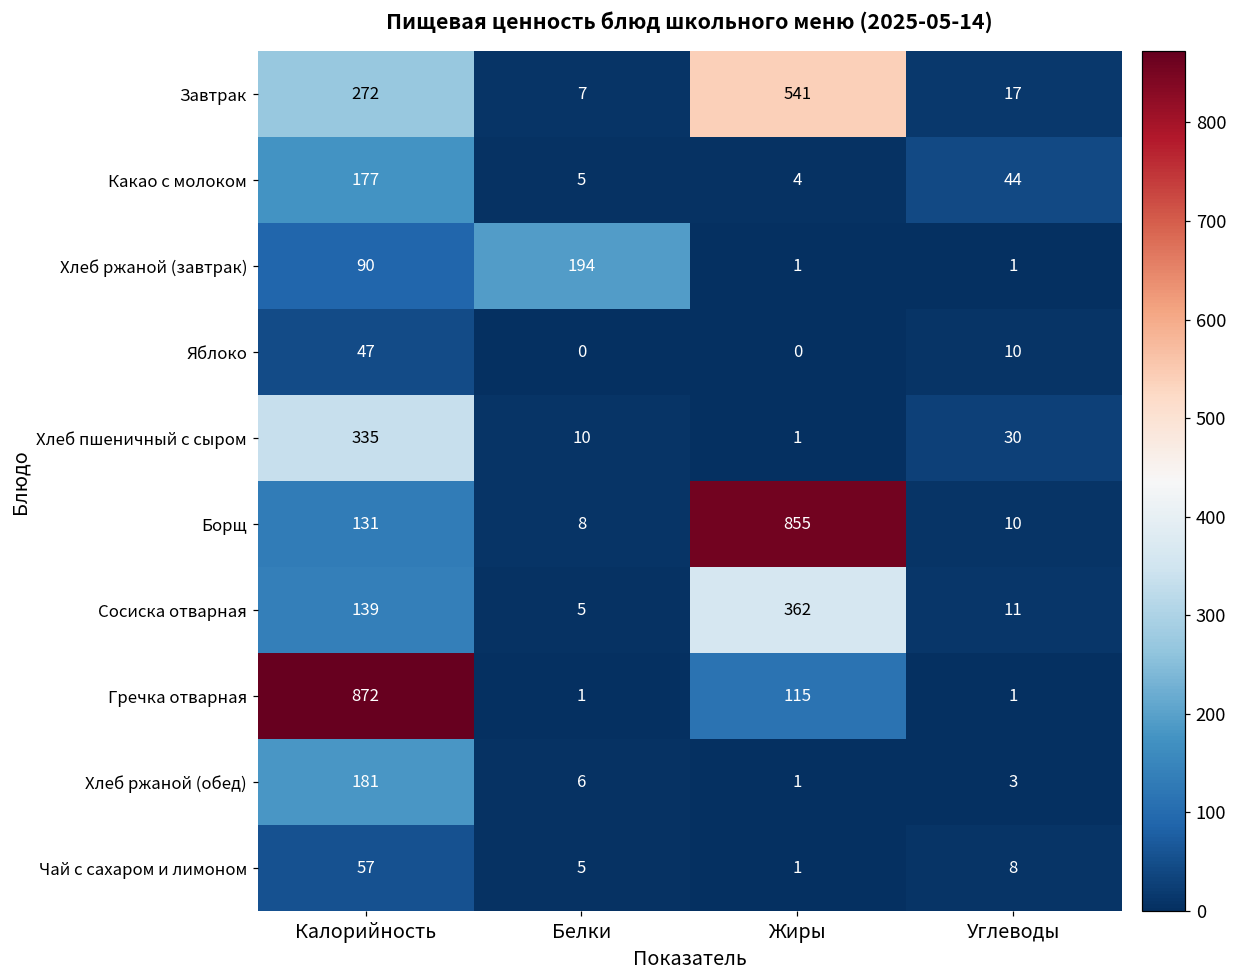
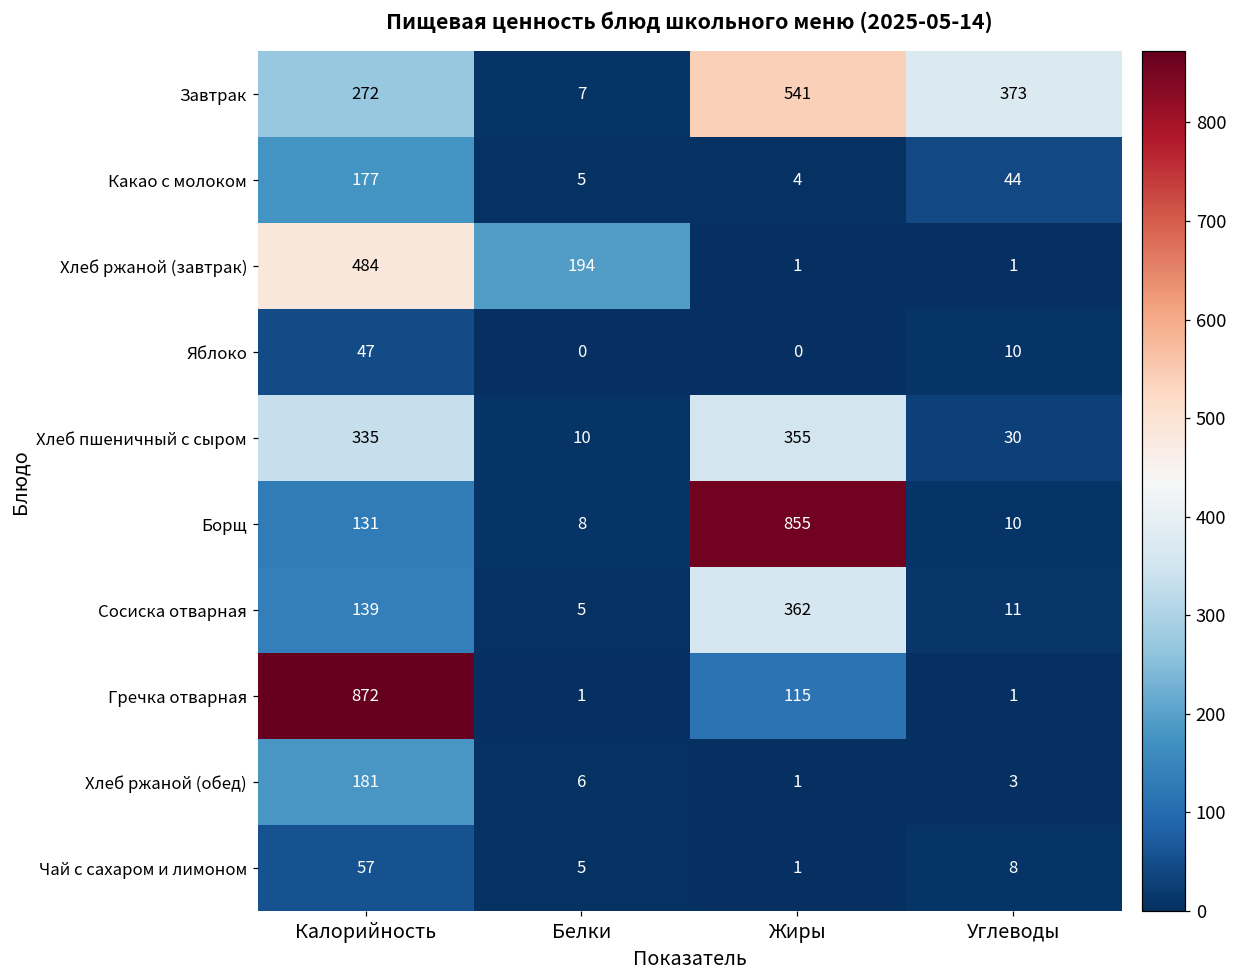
Завтрак, Углеводы: 17 -> 373
Хлеб ржаной (завтрак), Калорийность: 90 -> 484
Хлеб пшеничный с сыром, Жиры: 1 -> 355
